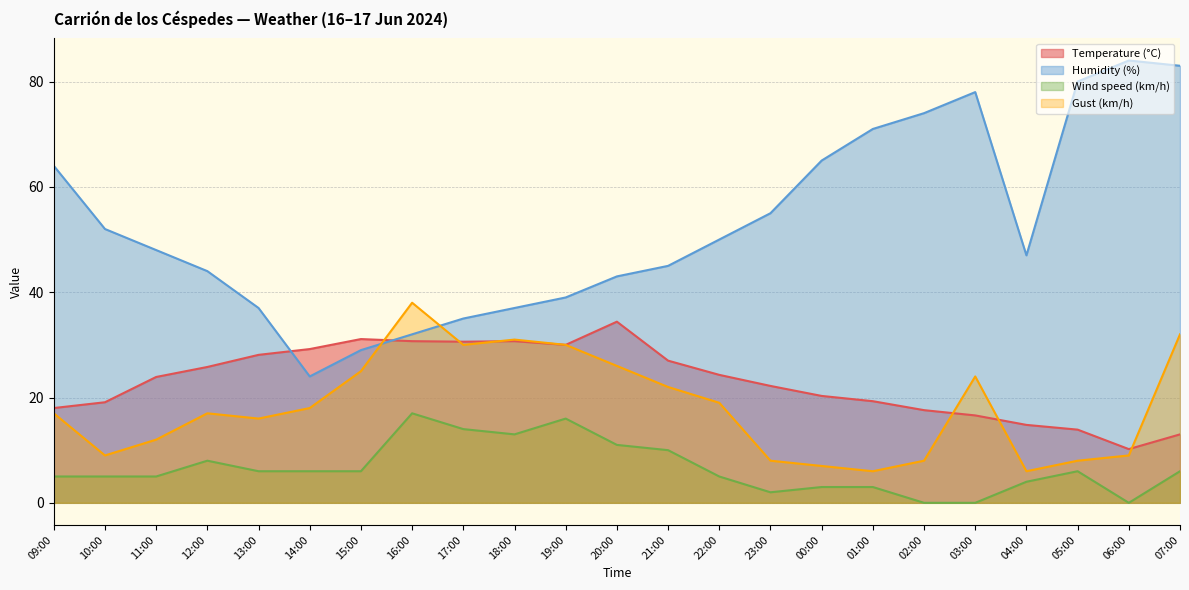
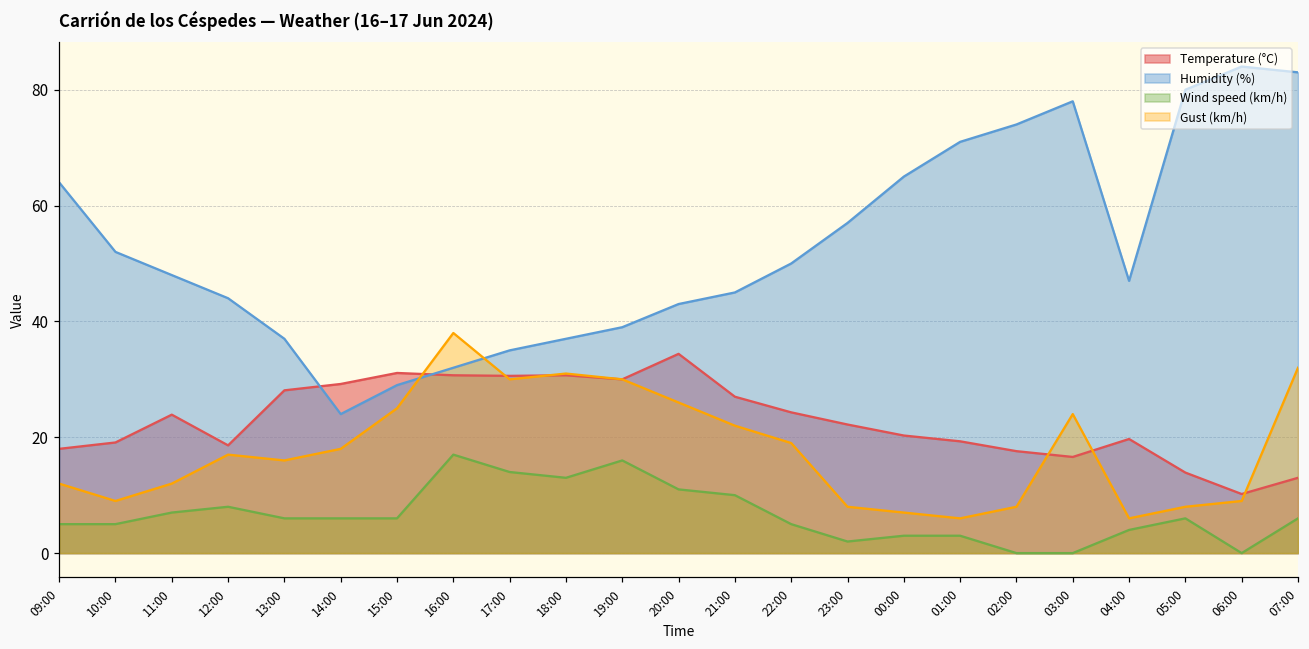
Gust (km/h), 09:00: 17 -> 12
Wind speed (km/h), 11:00: 5 -> 7
Temperature (°C), 12:00: 26 -> 19
Humidity (%), 23:00: 55 -> 57
Temperature (°C), 04:00: 15 -> 20
